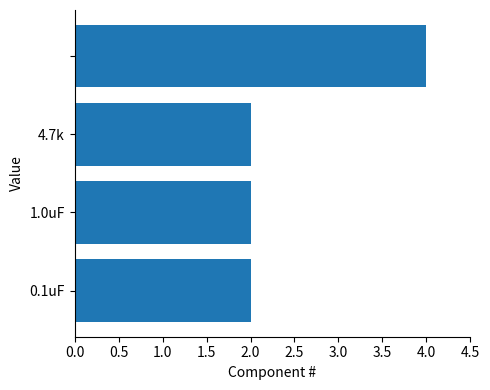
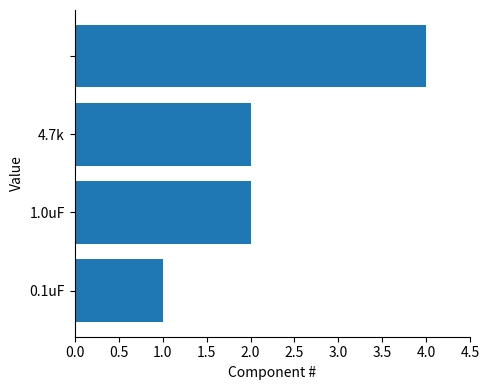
0.1uF: 2 -> 1
